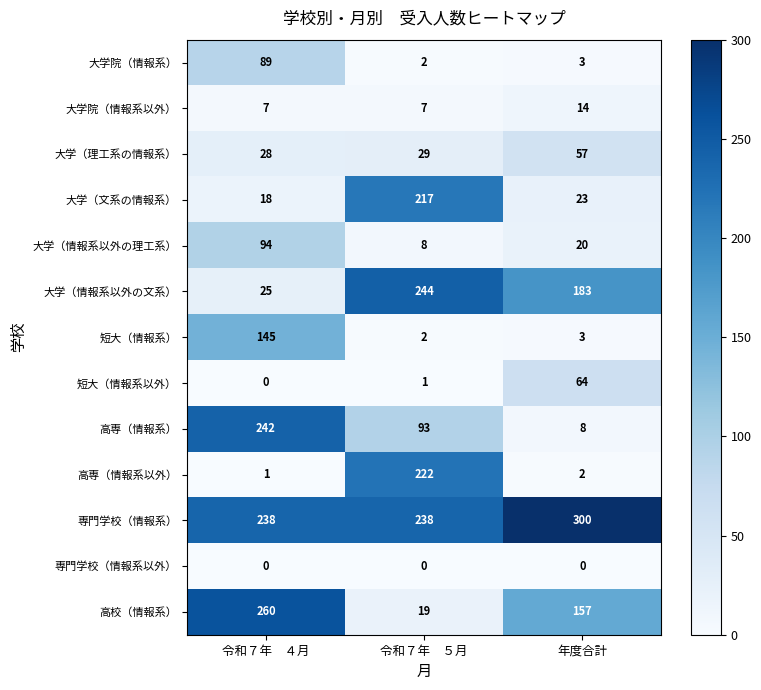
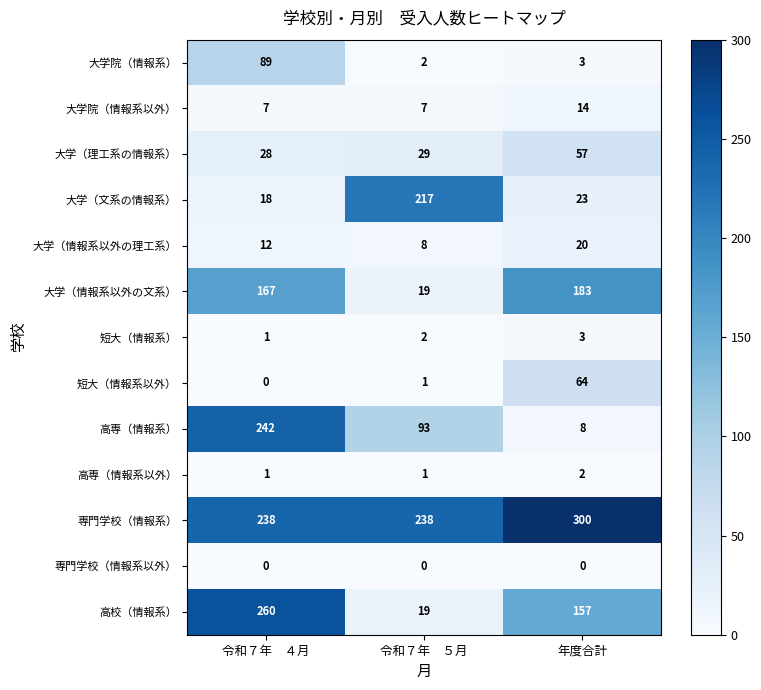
大学（情報系以外の理工系）, 令和７年 ４月: 94 -> 12
大学（情報系以外の文系）, 令和７年 ４月: 25 -> 167
大学（情報系以外の文系）, 令和７年 ５月: 244 -> 19
短大（情報系）, 令和７年 ４月: 145 -> 1
高専（情報系以外）, 令和７年 ５月: 222 -> 1
